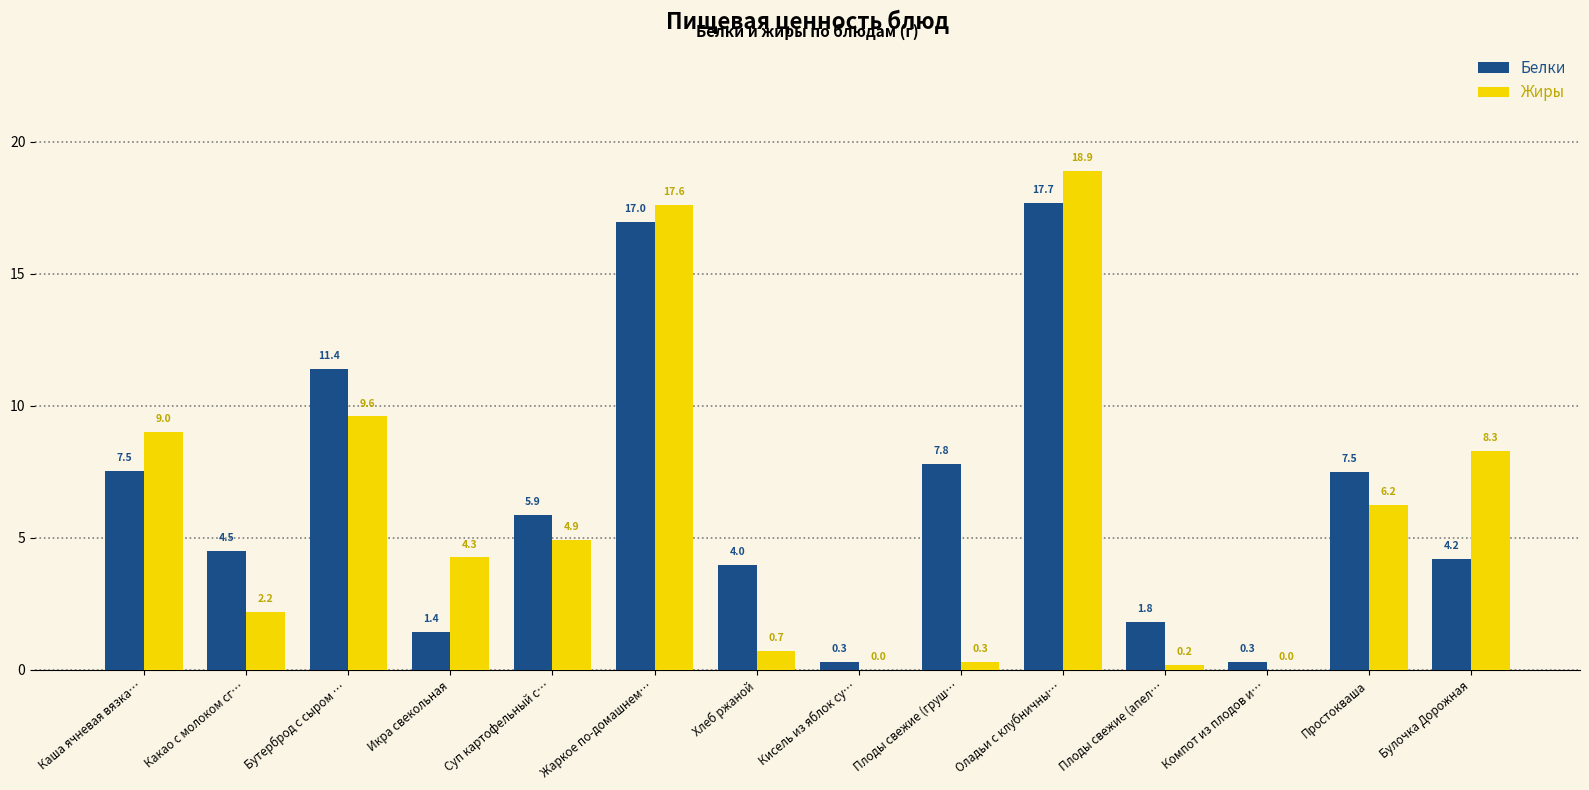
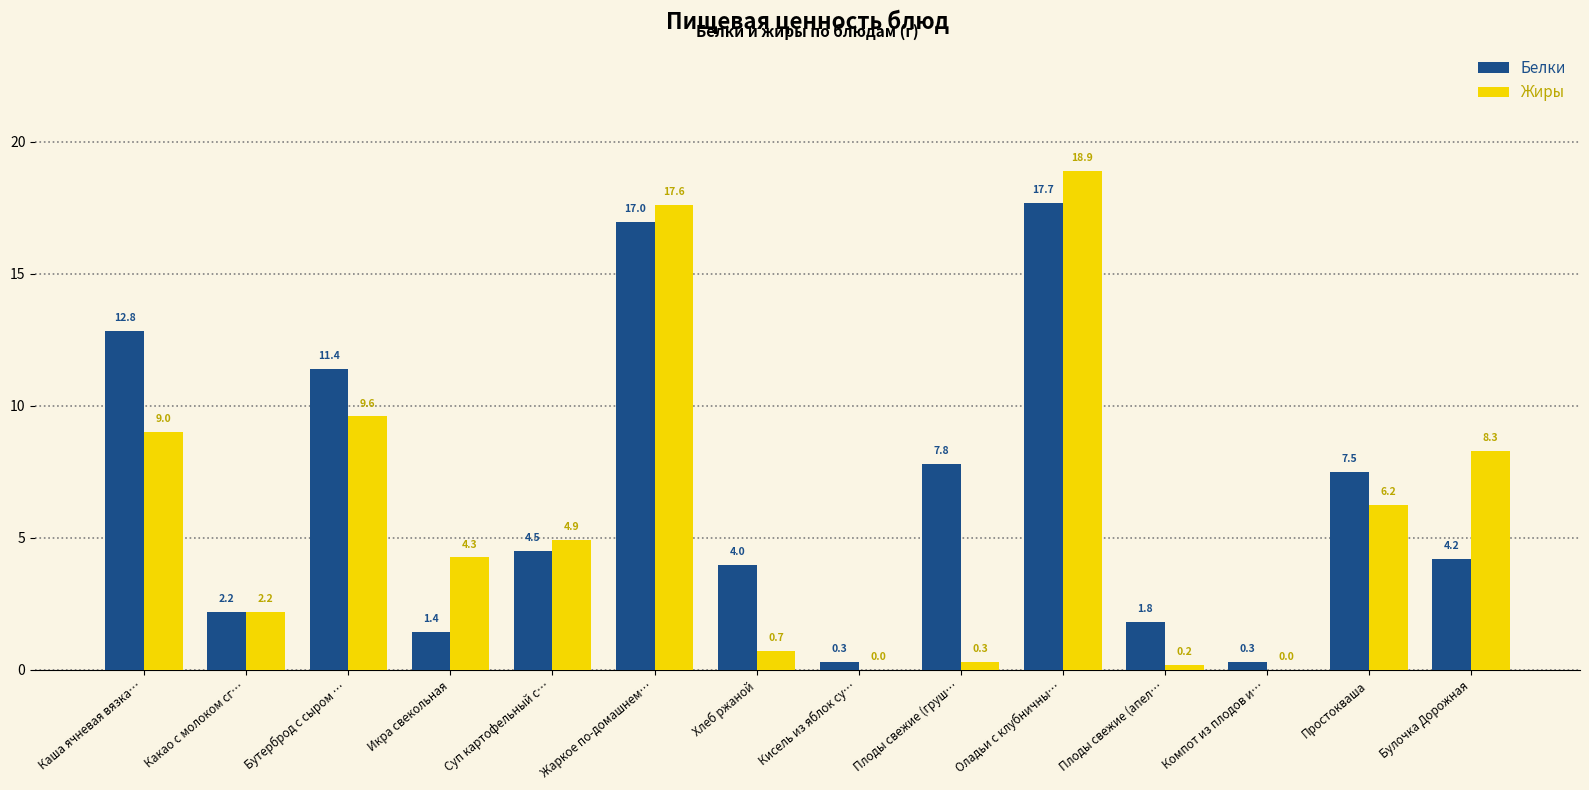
Белки, Каша ячневая вязка…: 7.5 -> 12.8
Белки, Какао с молоком сг…: 4.5 -> 2.2
Белки, Суп картофельный с…: 5.9 -> 4.5
